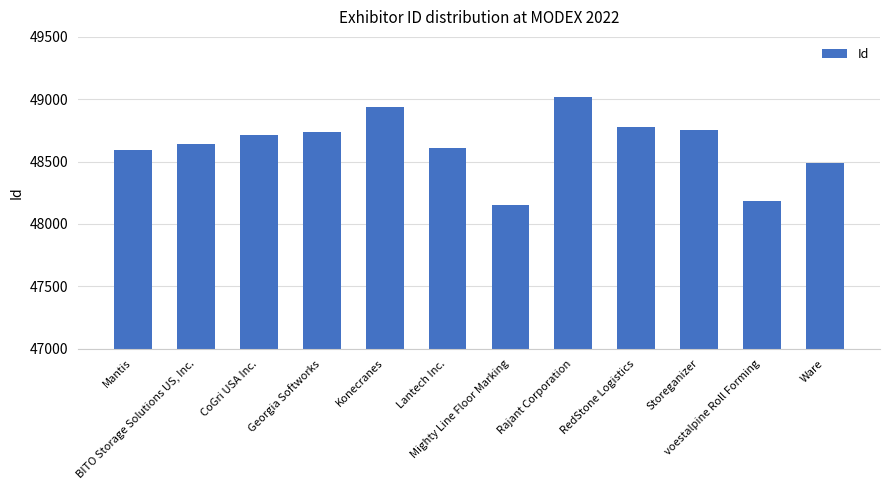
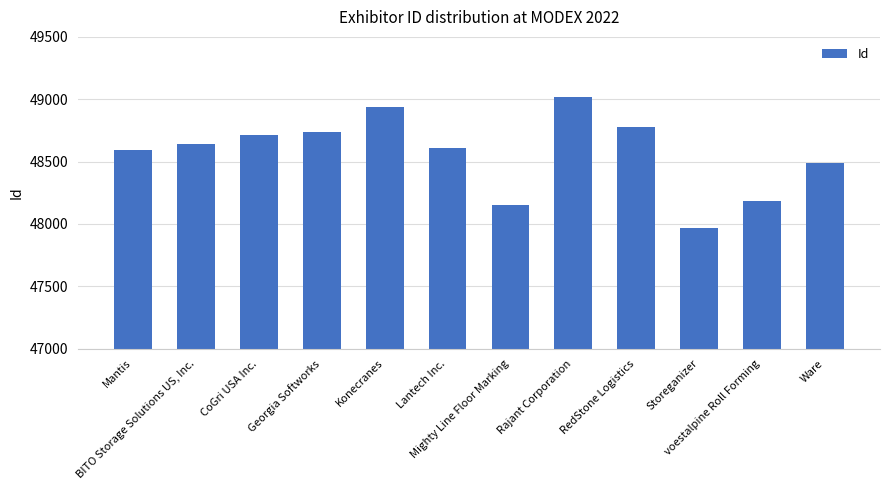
Storeganizer: 48750 -> 47970
